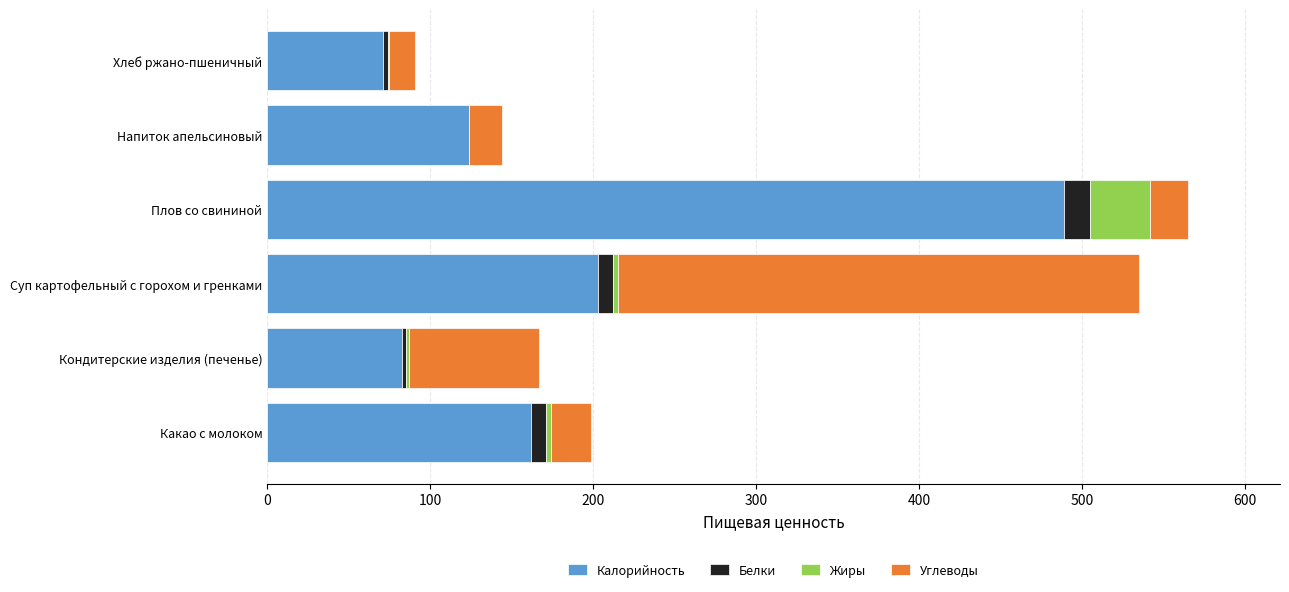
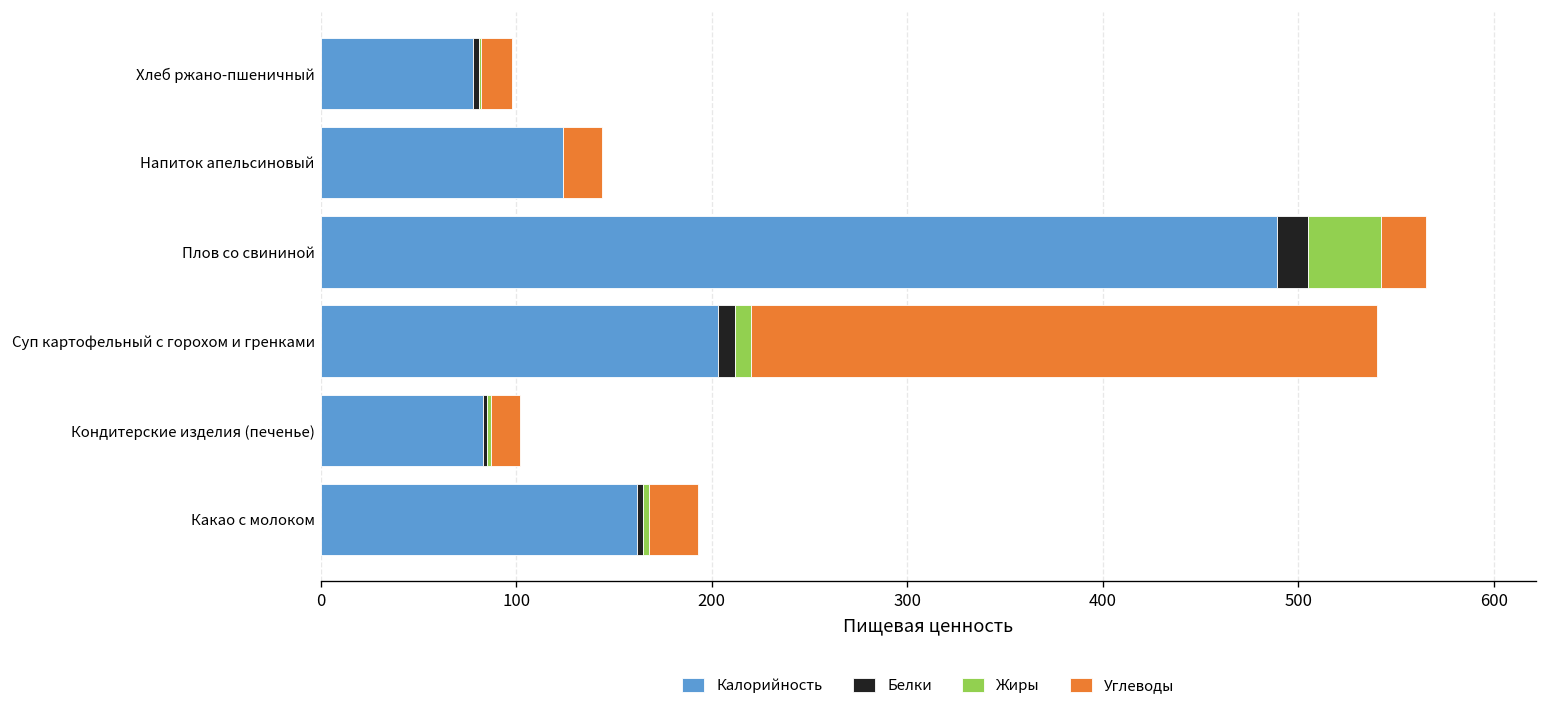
Калорийность, Хлеб ржано-пшеничный: 71 -> 78
Жиры, Суп картофельный с горохом и гренками: 3 -> 8
Углеводы, Кондитерские изделия (печенье): 80 -> 15
Белки, Какао с молоком: 9 -> 3
